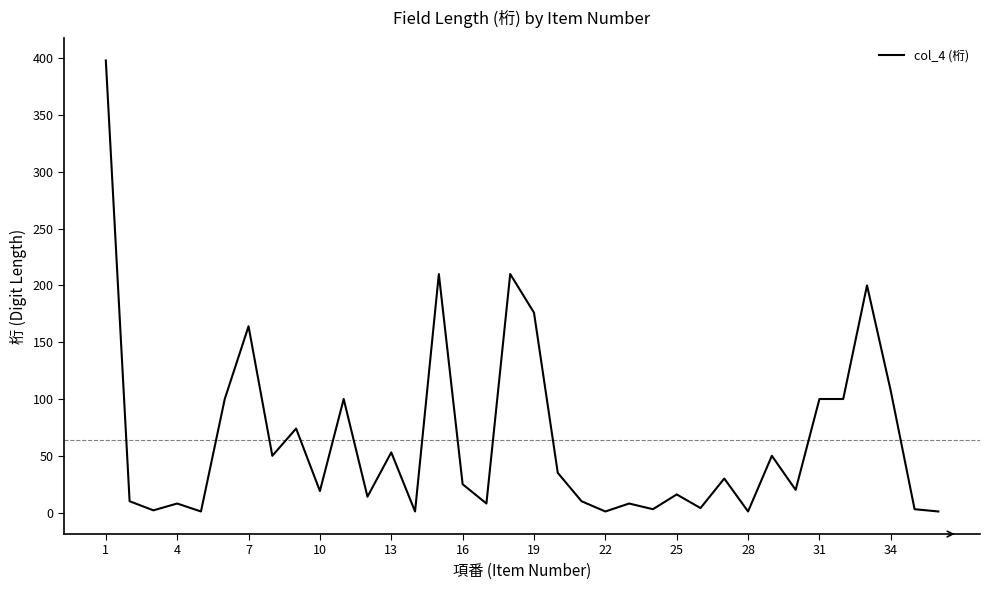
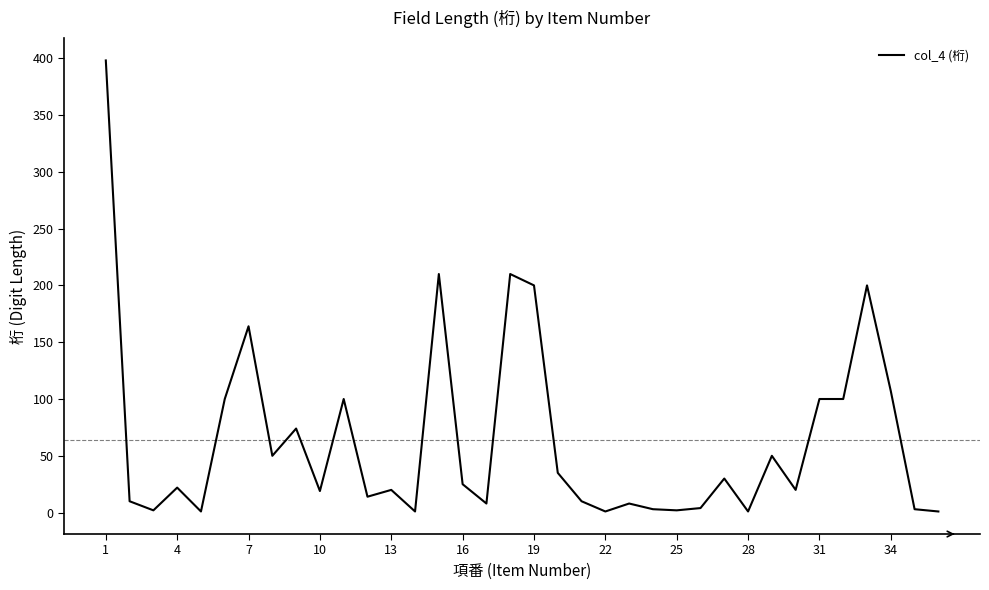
4: 8 -> 22
13: 53 -> 20
19: 176 -> 200
25: 16 -> 2
